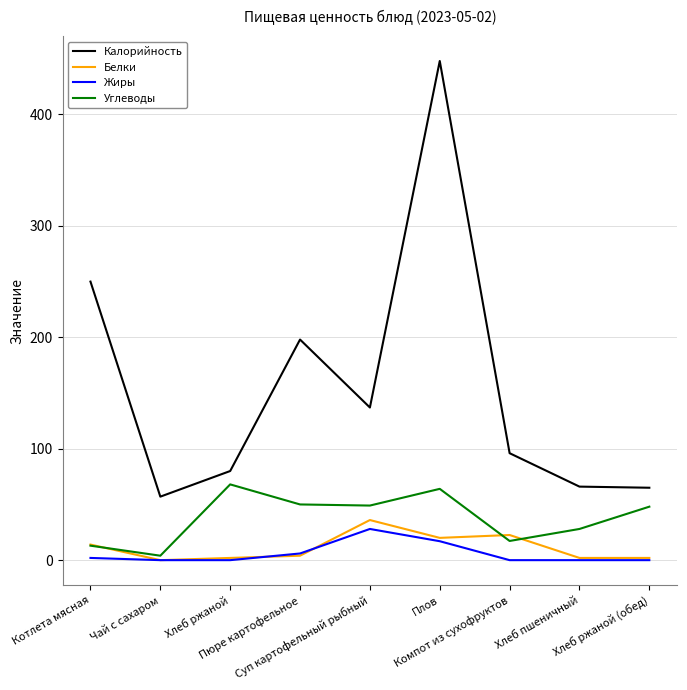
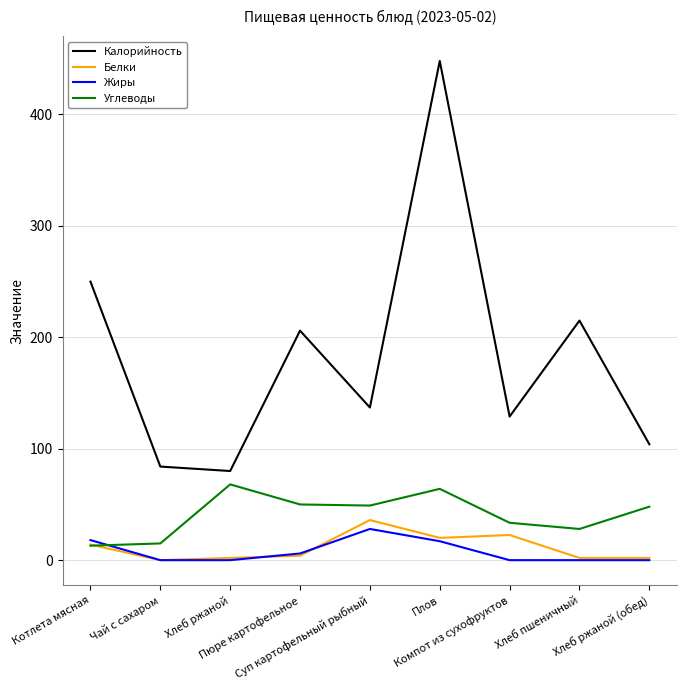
Жиры, Котлета мясная: 2 -> 18
Калорийность, Чай с сахаром: 57 -> 84
Углеводы, Чай с сахаром: 4 -> 15
Калорийность, Пюре картофельное: 198 -> 206
Калорийность, Компот из сухофруктов: 96 -> 129
Углеводы, Компот из сухофруктов: 17 -> 34
Калорийность, Хлеб пшеничный: 66 -> 215
Калорийность, Хлеб ржаной (обед): 65 -> 104
